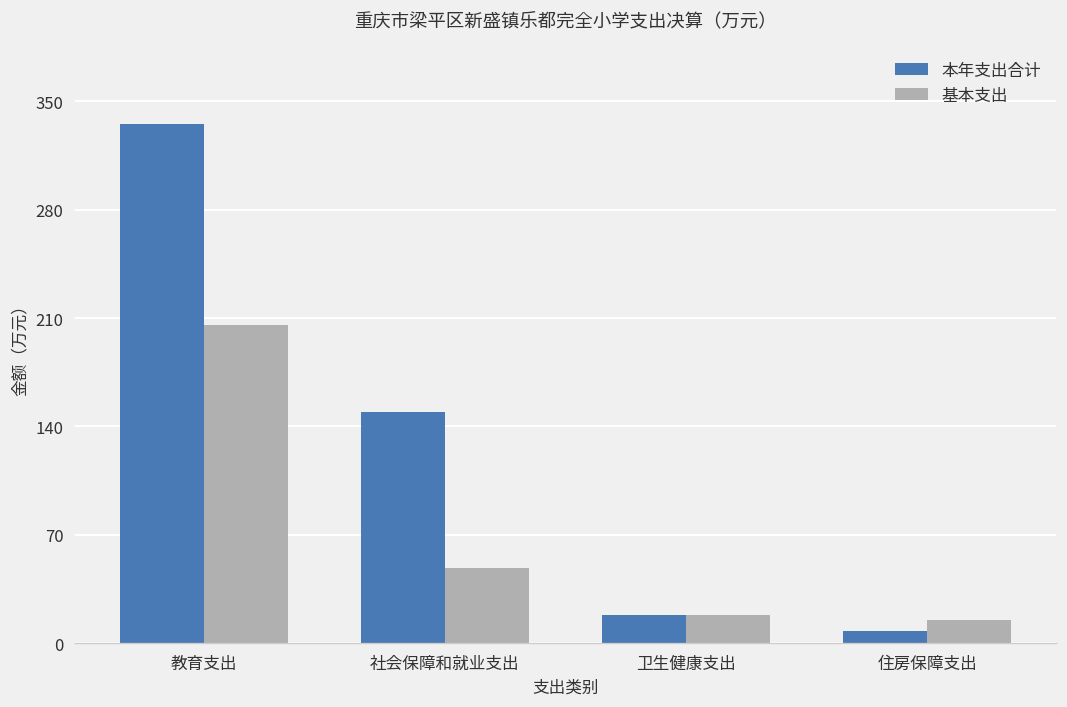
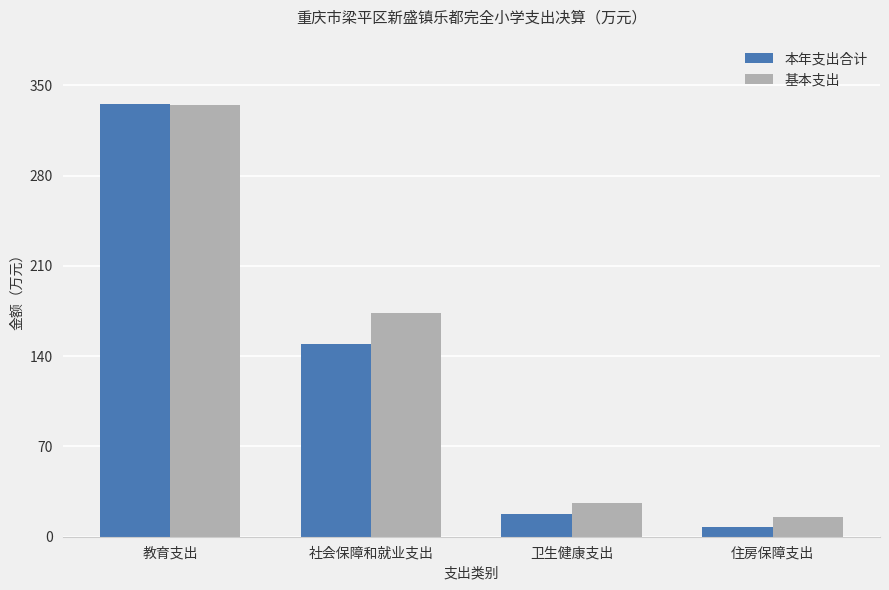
基本支出, 教育支出: 206 -> 335
基本支出, 社会保障和就业支出: 49 -> 173
基本支出, 卫生健康支出: 18 -> 26
